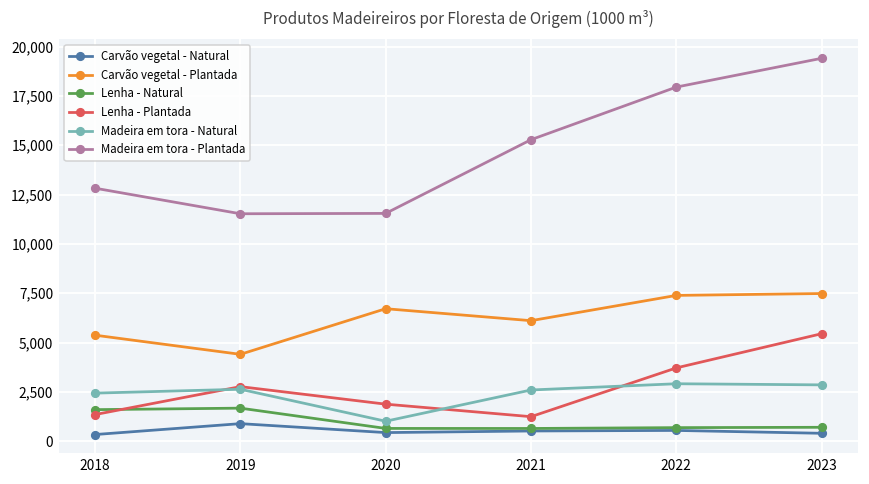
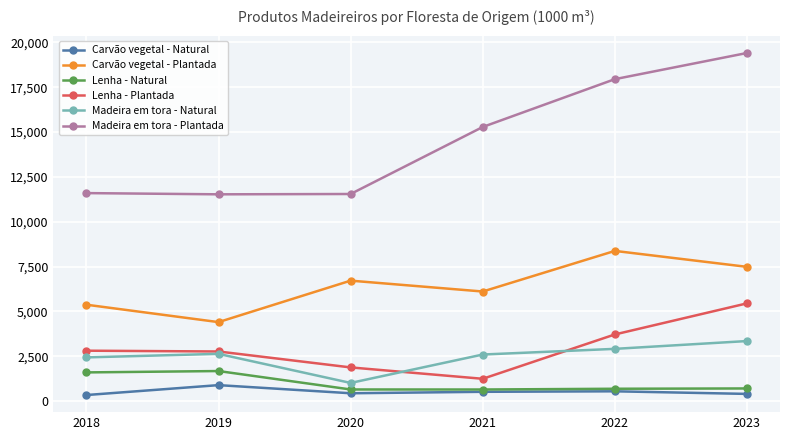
Lenha - Plantada, 2018: 1,400 -> 2,800
Madeira em tora - Plantada, 2018: 12,800 -> 11,600
Carvão vegetal - Plantada, 2022: 7,400 -> 8,400
Madeira em tora - Natural, 2023: 2,900 -> 3,400
